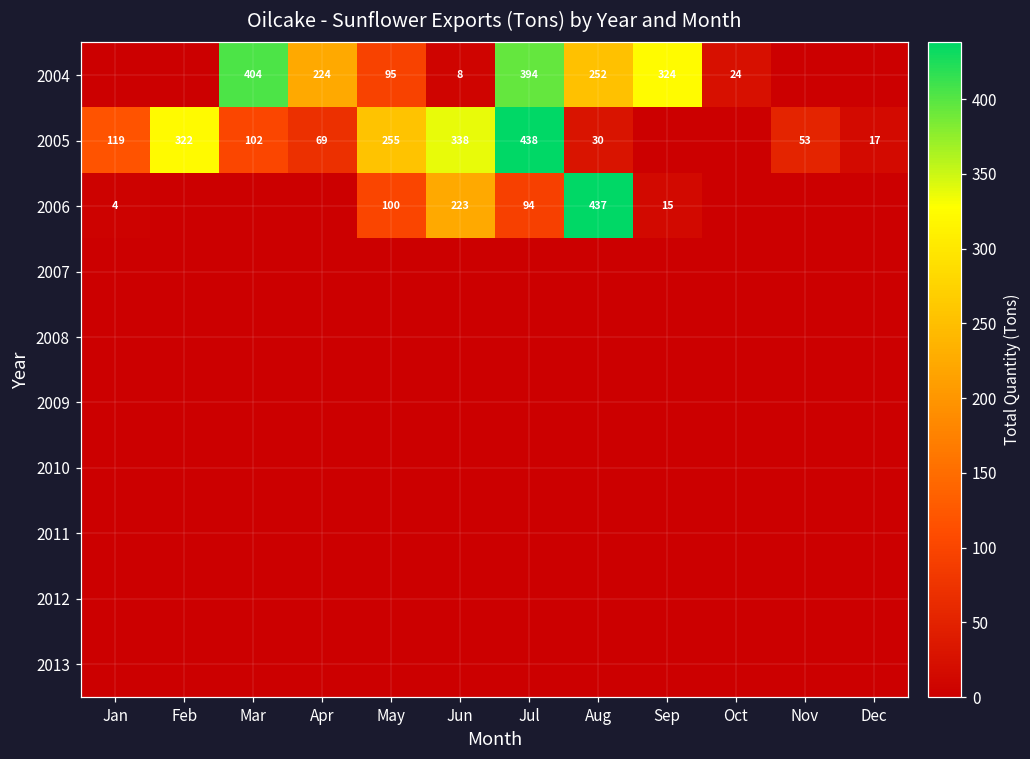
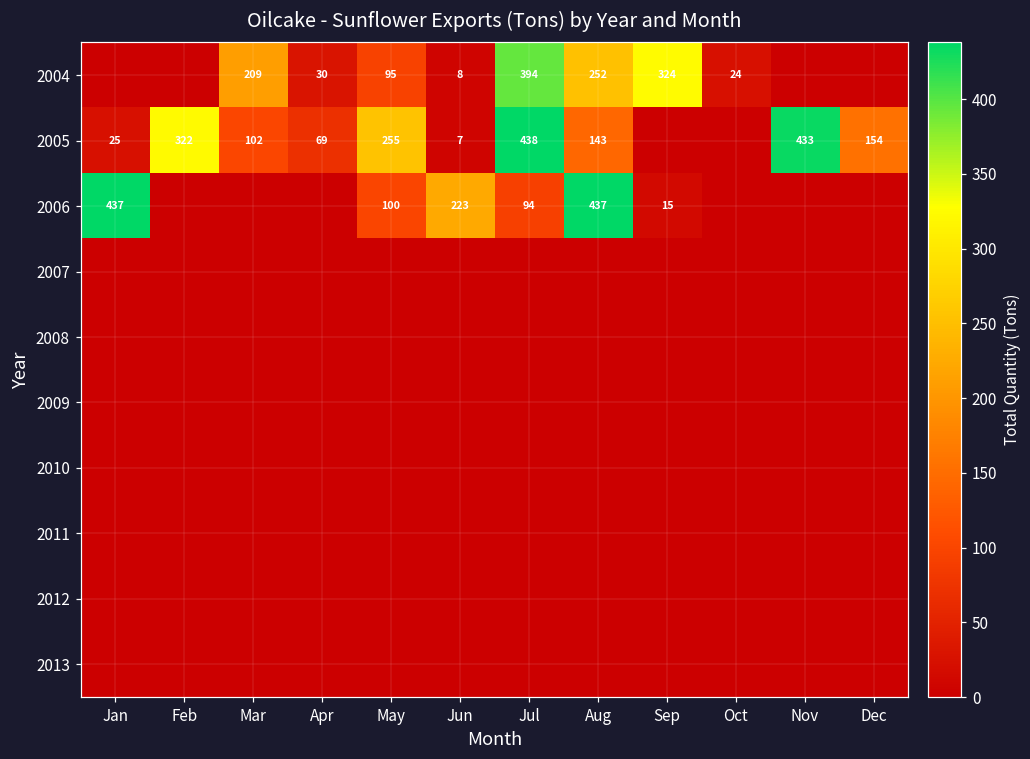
2004, Mar: 404 -> 209
2004, Apr: 224 -> 30
2005, Jan: 119 -> 25
2005, Jun: 338 -> 7
2005, Aug: 30 -> 143
2005, Nov: 53 -> 433
2005, Dec: 17 -> 154
2006, Jan: 4 -> 437
